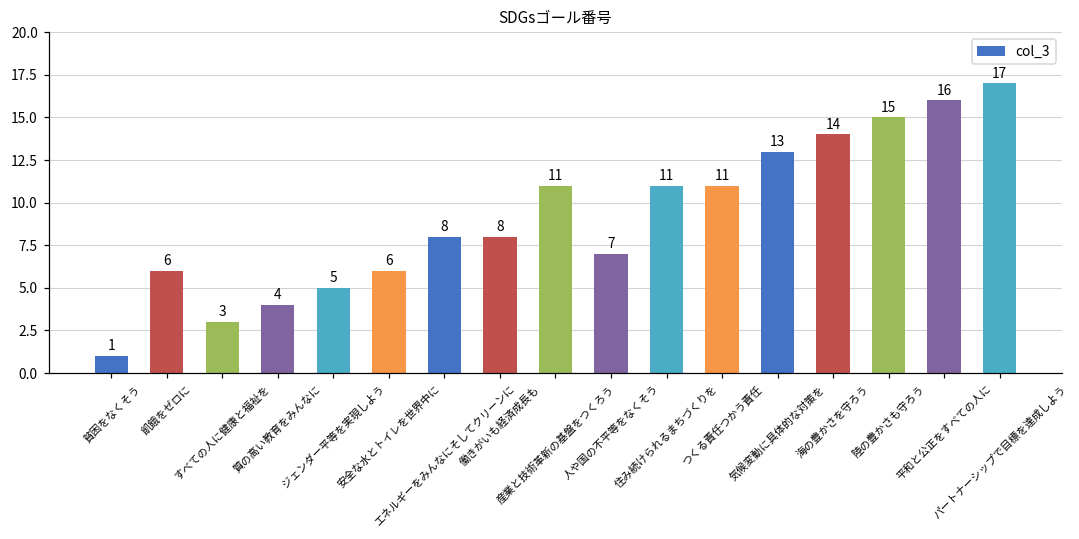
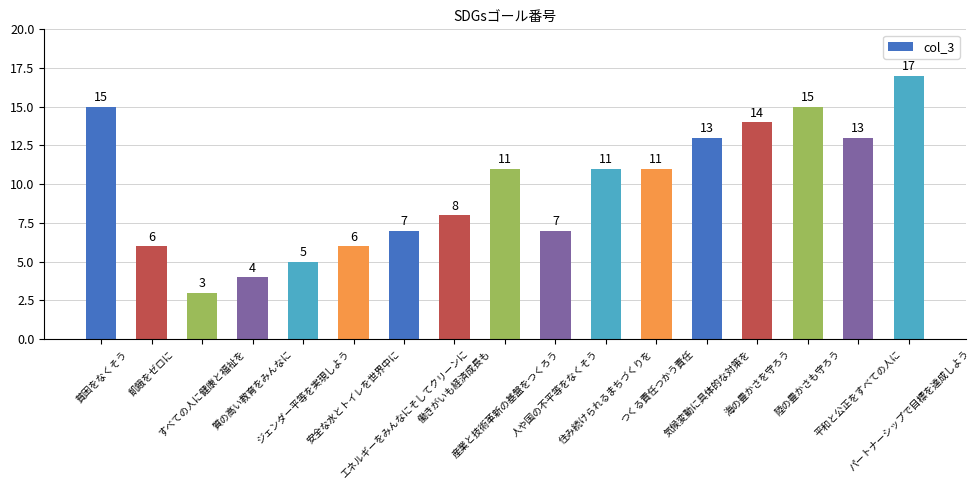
貧困をなくそう: 1 -> 15
エネルギーをみんなにそしてクリーンに: 8 -> 7
平和と公正をすべての人に: 16 -> 13
